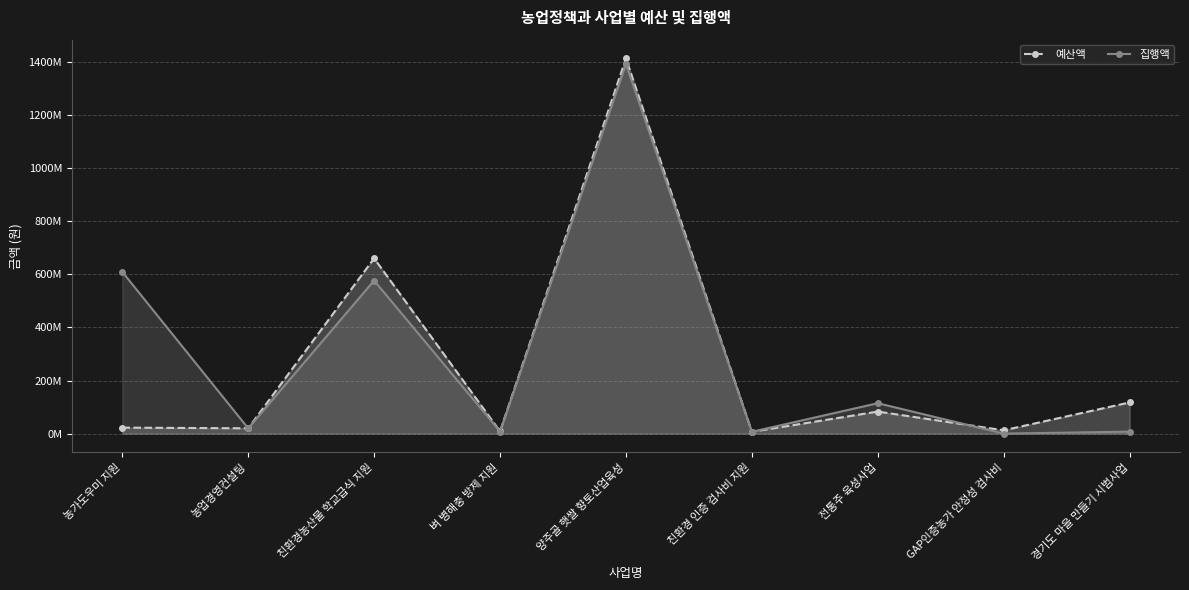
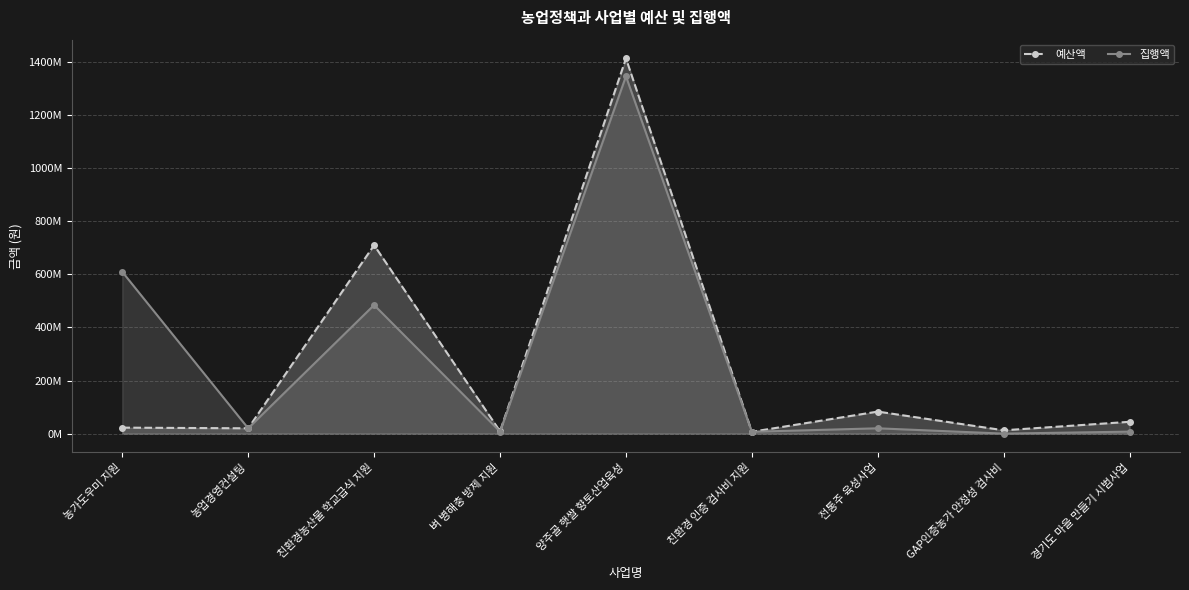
예산액, 친환경농산물 학교급식 지원: 660000000 -> 710000000
집행액, 친환경농산물 학교급식 지원: 580000000 -> 480000000
집행액, 양주골 햇쌀 향토산업육성: 1390000000 -> 1350000000
집행액, 전통주 육성사업: 110000000 -> 20000000
예산액, 경기도 마을 만들기 시범사업: 120000000 -> 40000000
